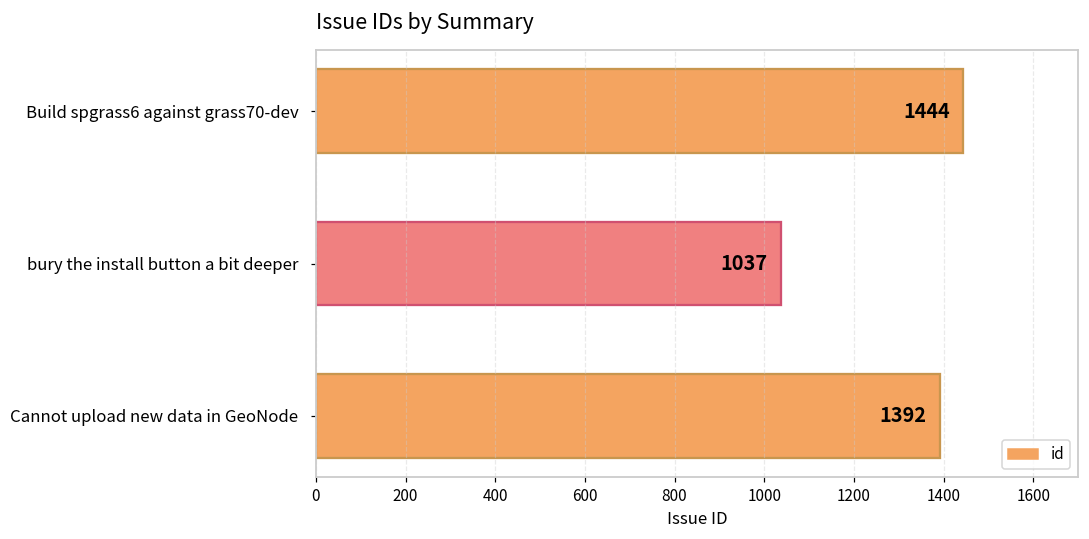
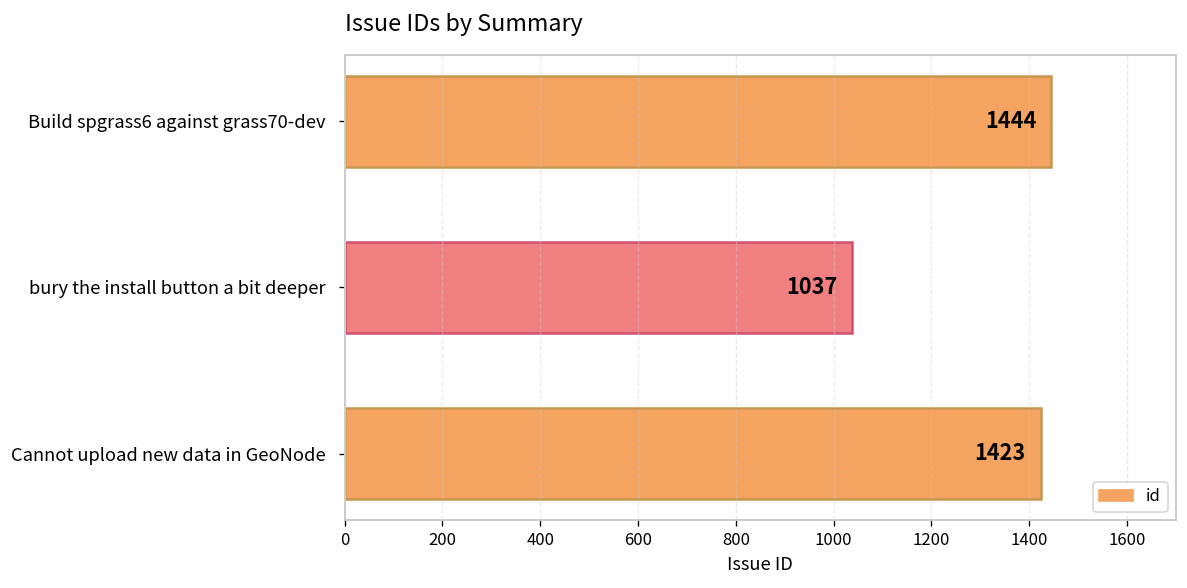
Cannot upload new data in GeoNode: 1392 -> 1423
